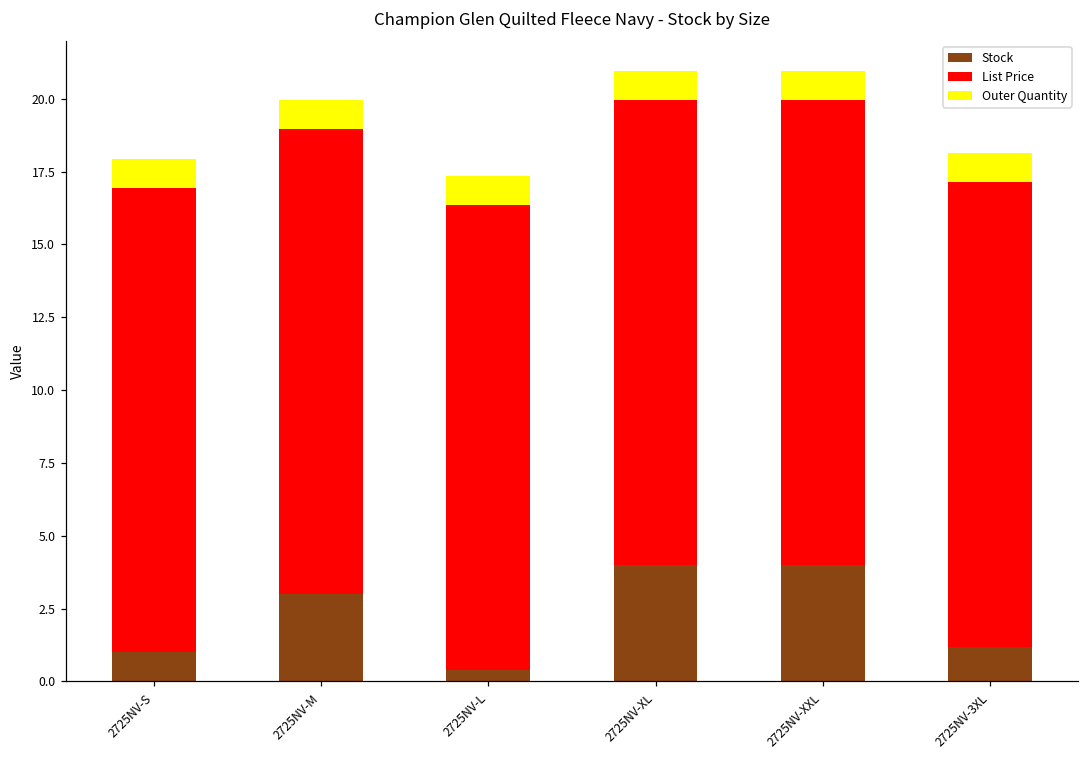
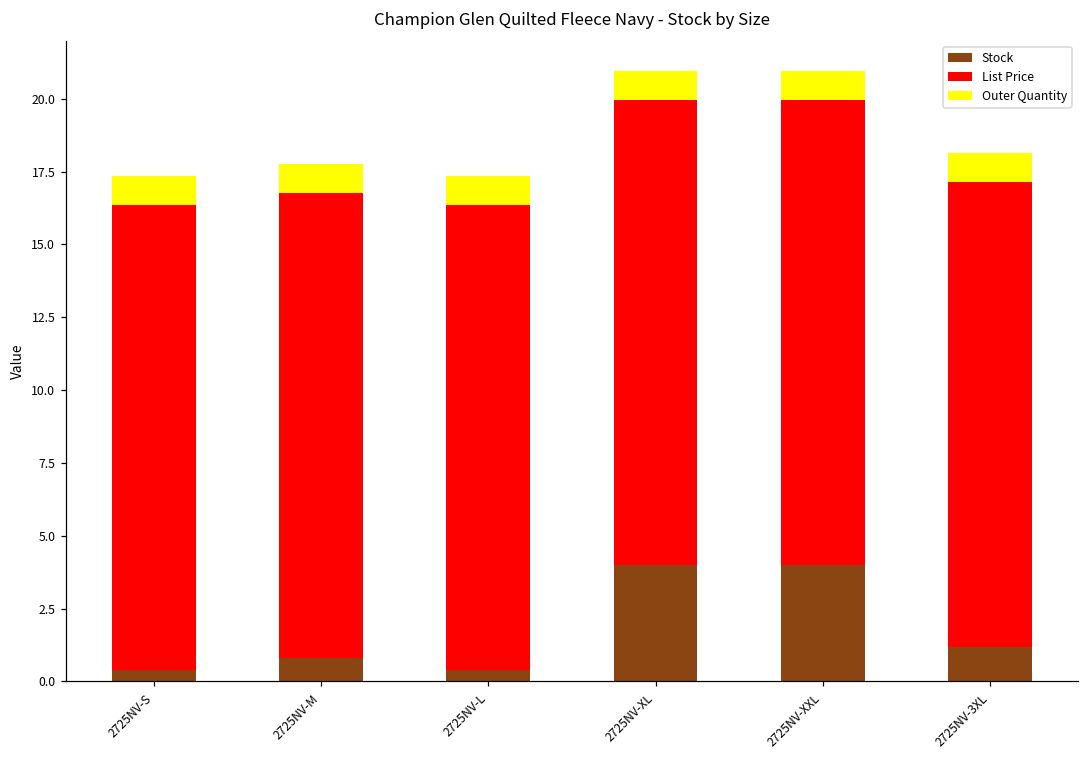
Stock, 2725NV-S: 1.0 -> 0.4
Stock, 2725NV-M: 3.0 -> 0.8
